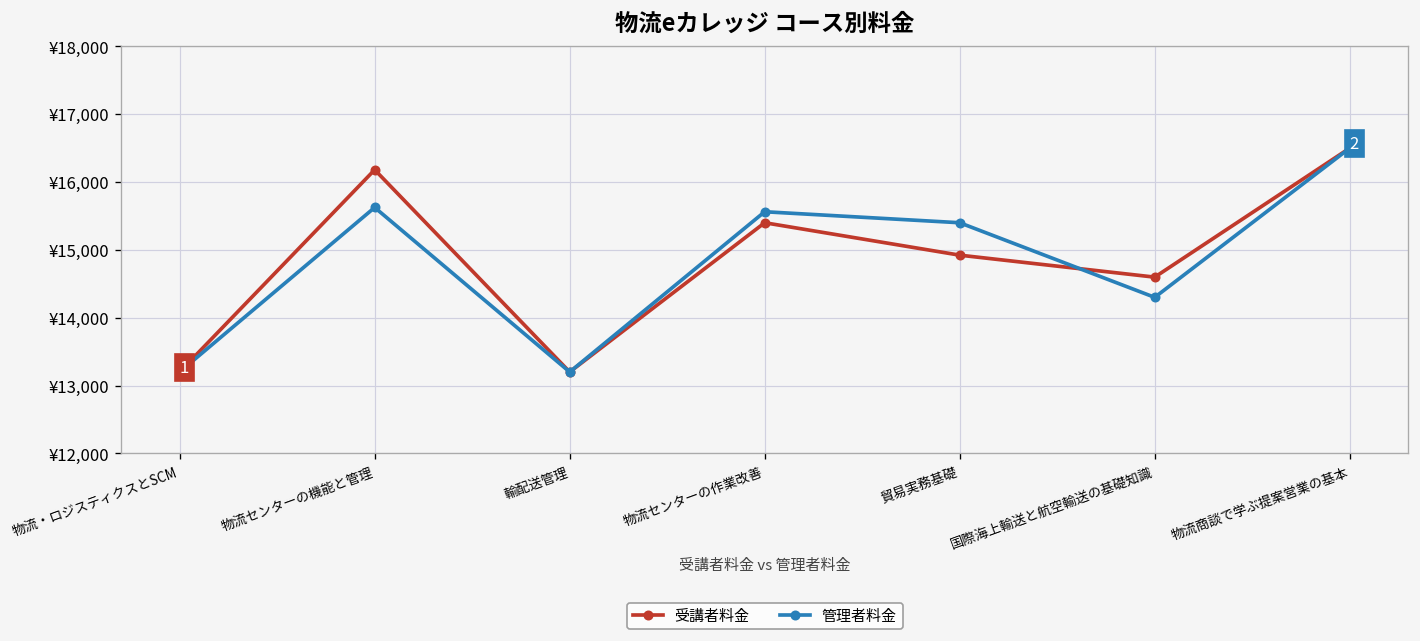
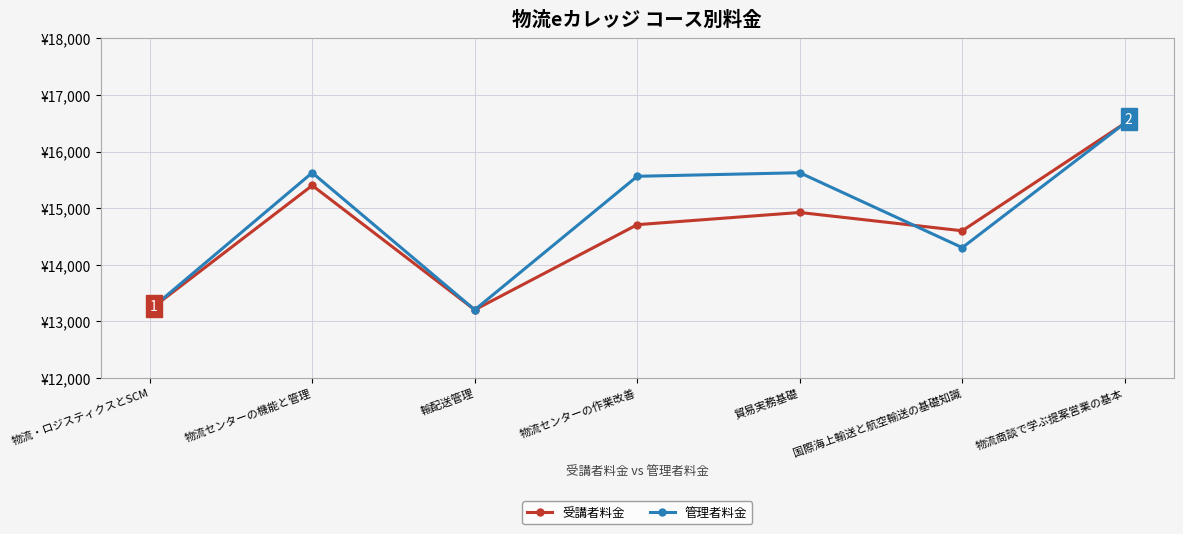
受講者料金, 物流センターの機能と管理: ¥16,200 -> ¥15,400
受講者料金, 物流センターの作業改善: ¥15,400 -> ¥14,700
管理者料金, 貿易実務基礎: ¥15,400 -> ¥15,600
